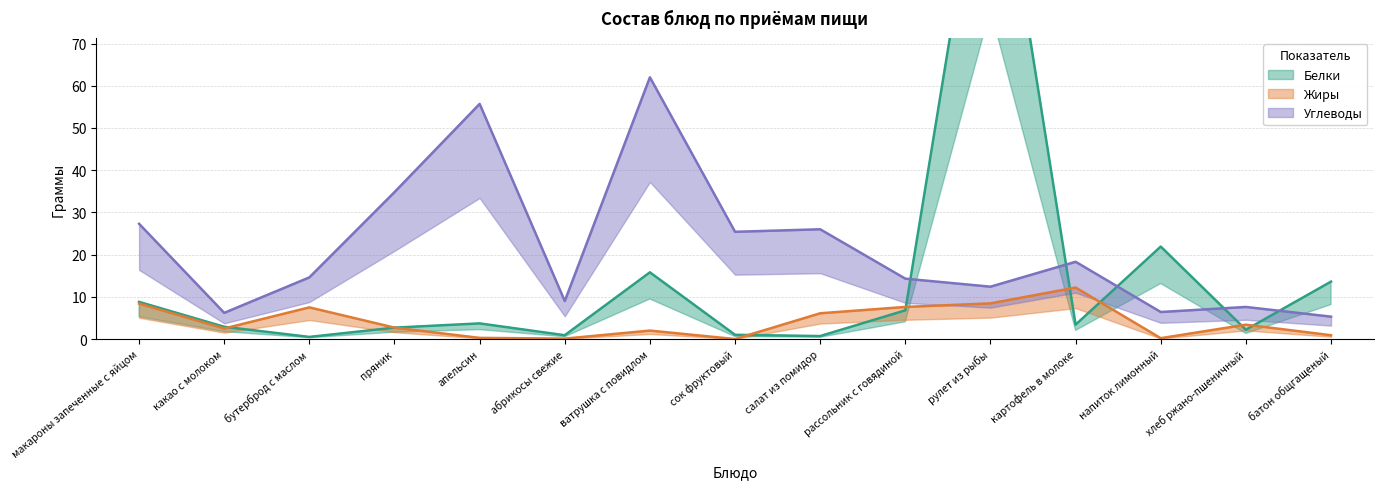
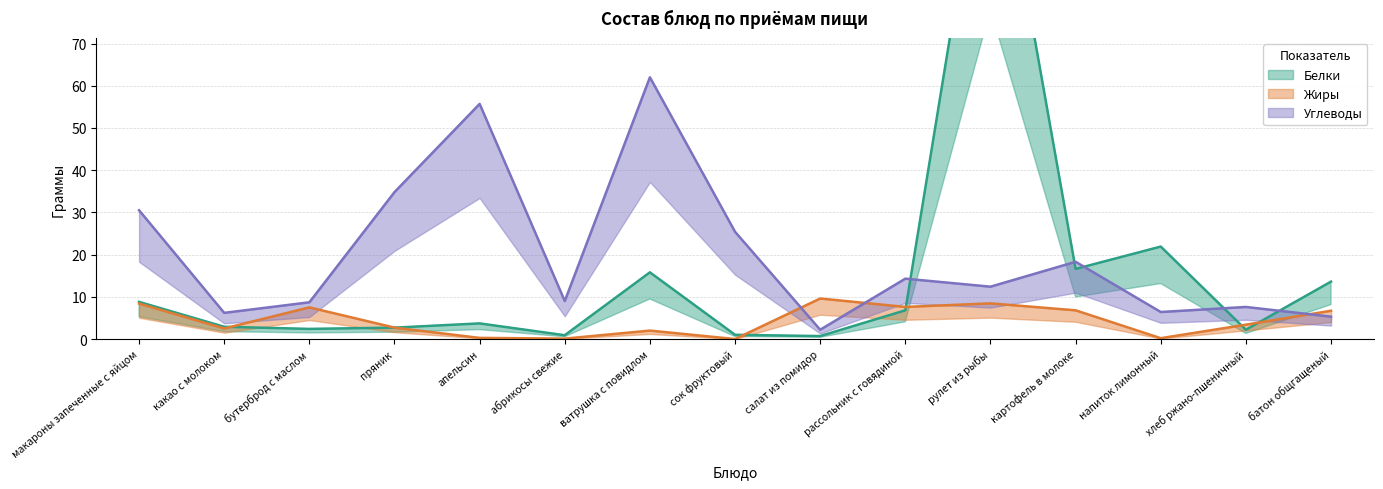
Углеводы, макароны запеченные с яйцом: 27 -> 31
Белки, бутерброд с маслом: 1 -> 2
Углеводы, бутерброд с маслом: 15 -> 9
Жиры, салат из помидор: 6 -> 10
Углеводы, салат из помидор: 26 -> 2
Белки, картофель в молоке: 3 -> 17
Жиры, картофель в молоке: 12 -> 7
Жиры, батон общгащеный: 1 -> 7
